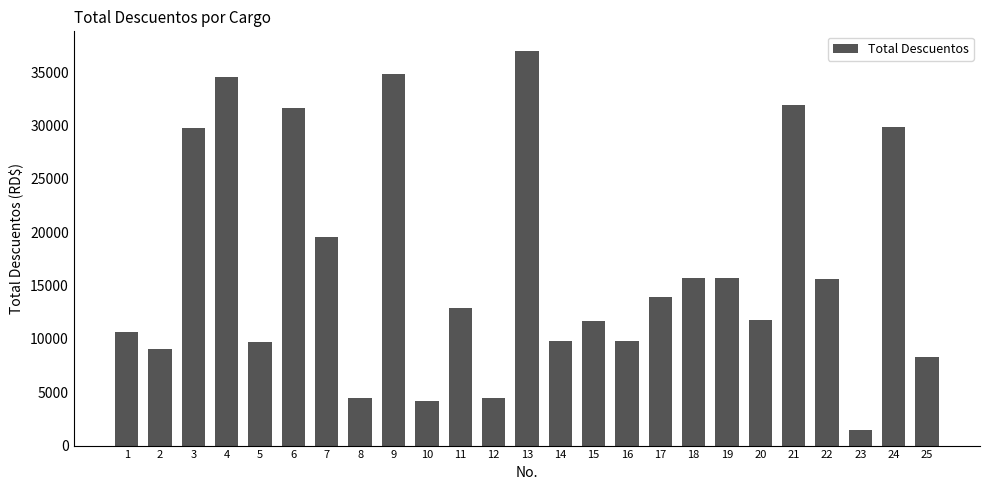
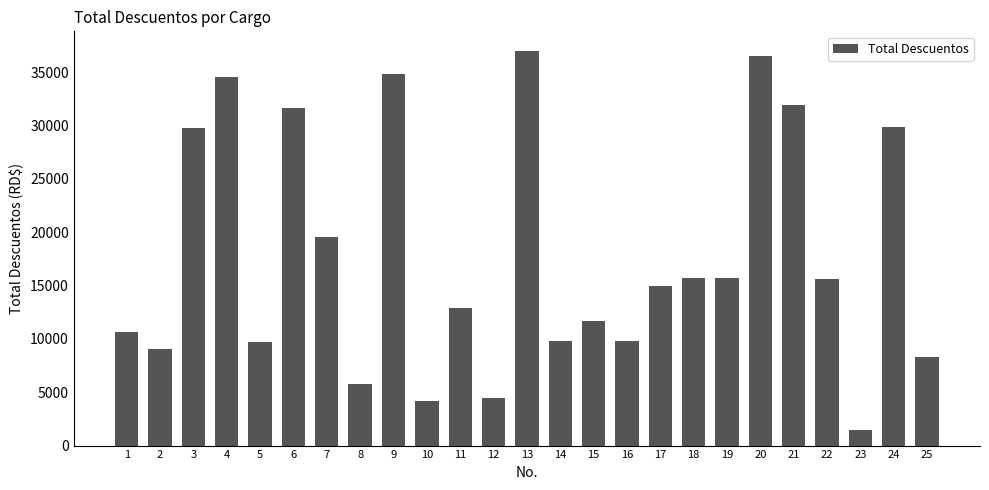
8: 4400 -> 5800
17: 13900 -> 15000
20: 11800 -> 36500
